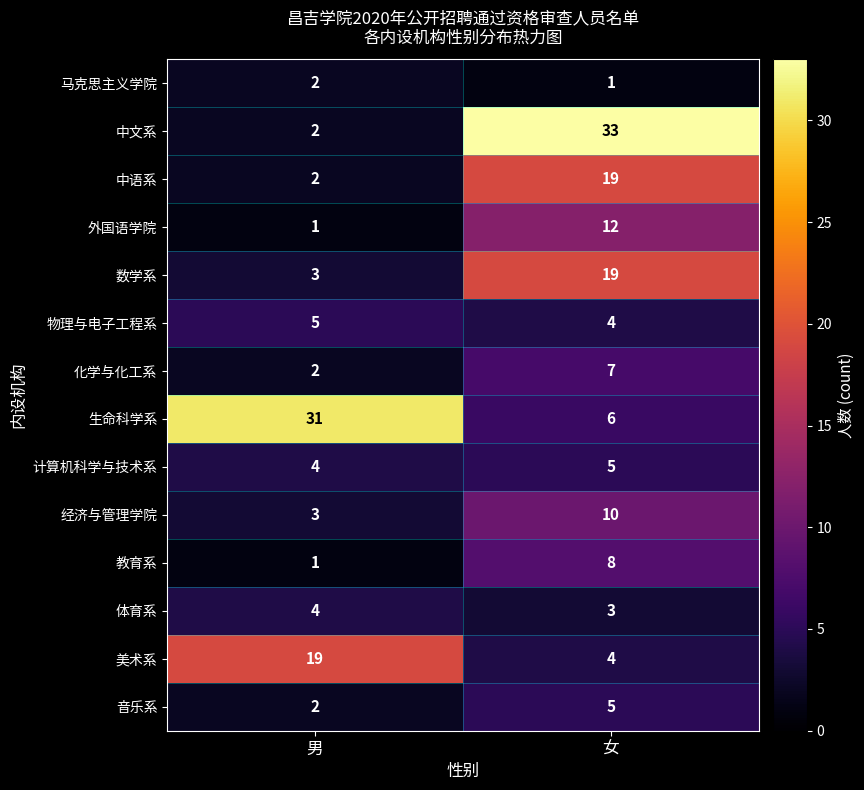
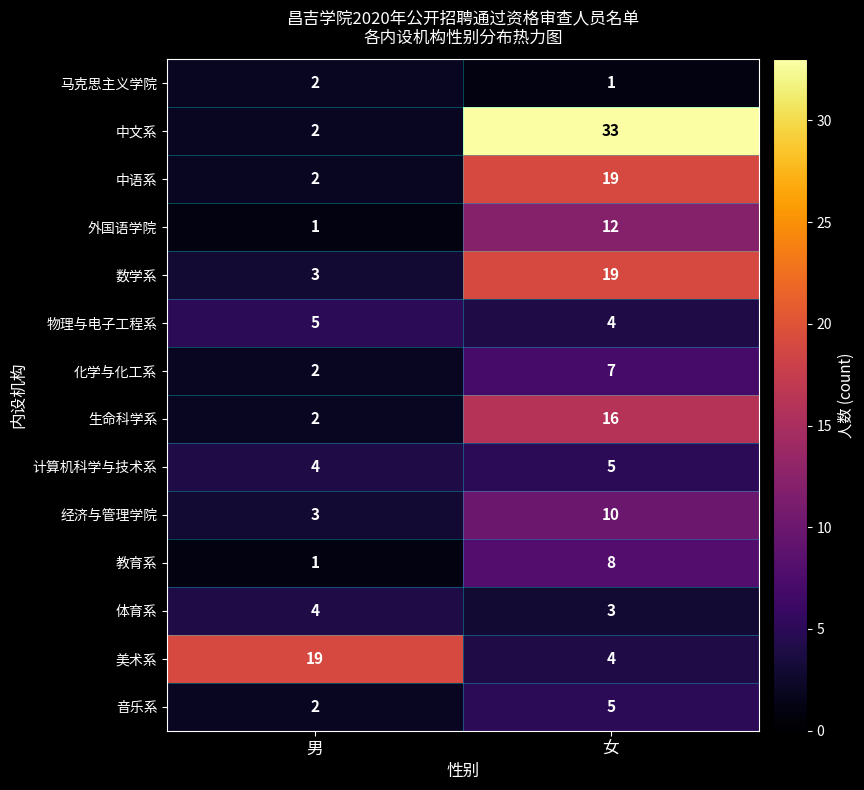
生命科学系, 男: 31 -> 2
生命科学系, 女: 6 -> 16
